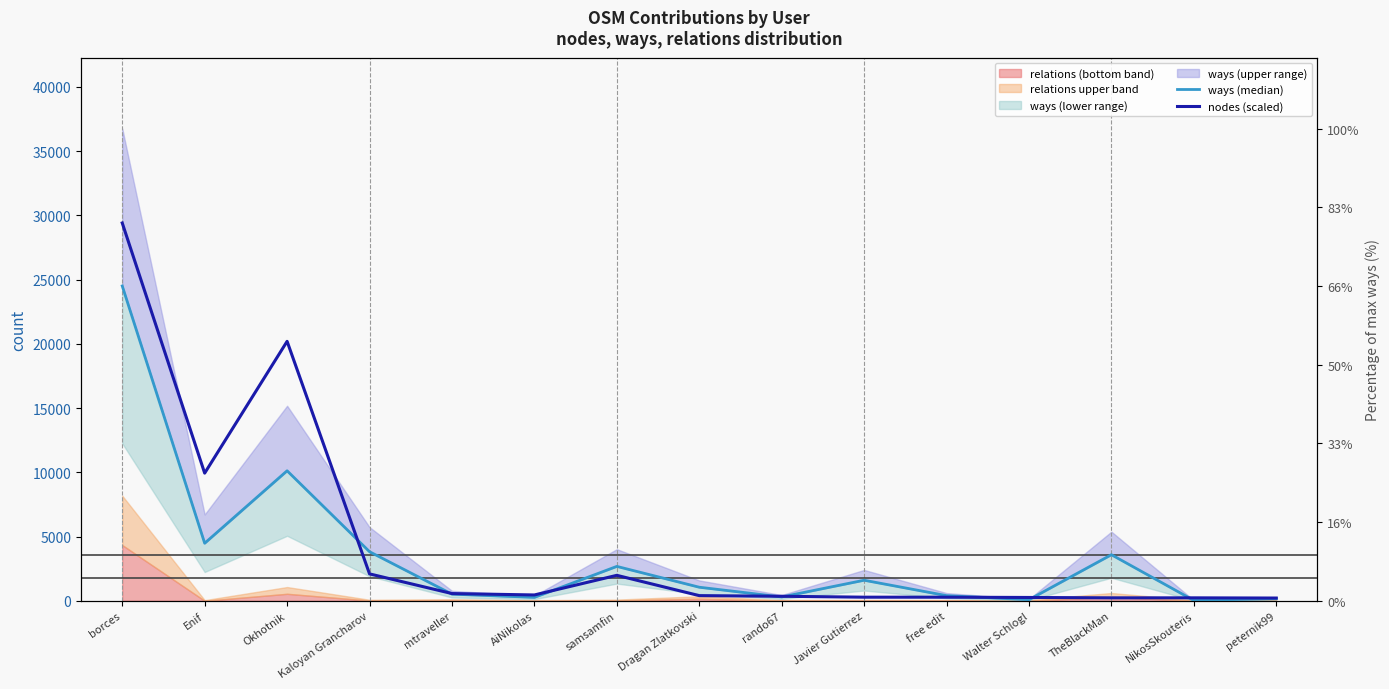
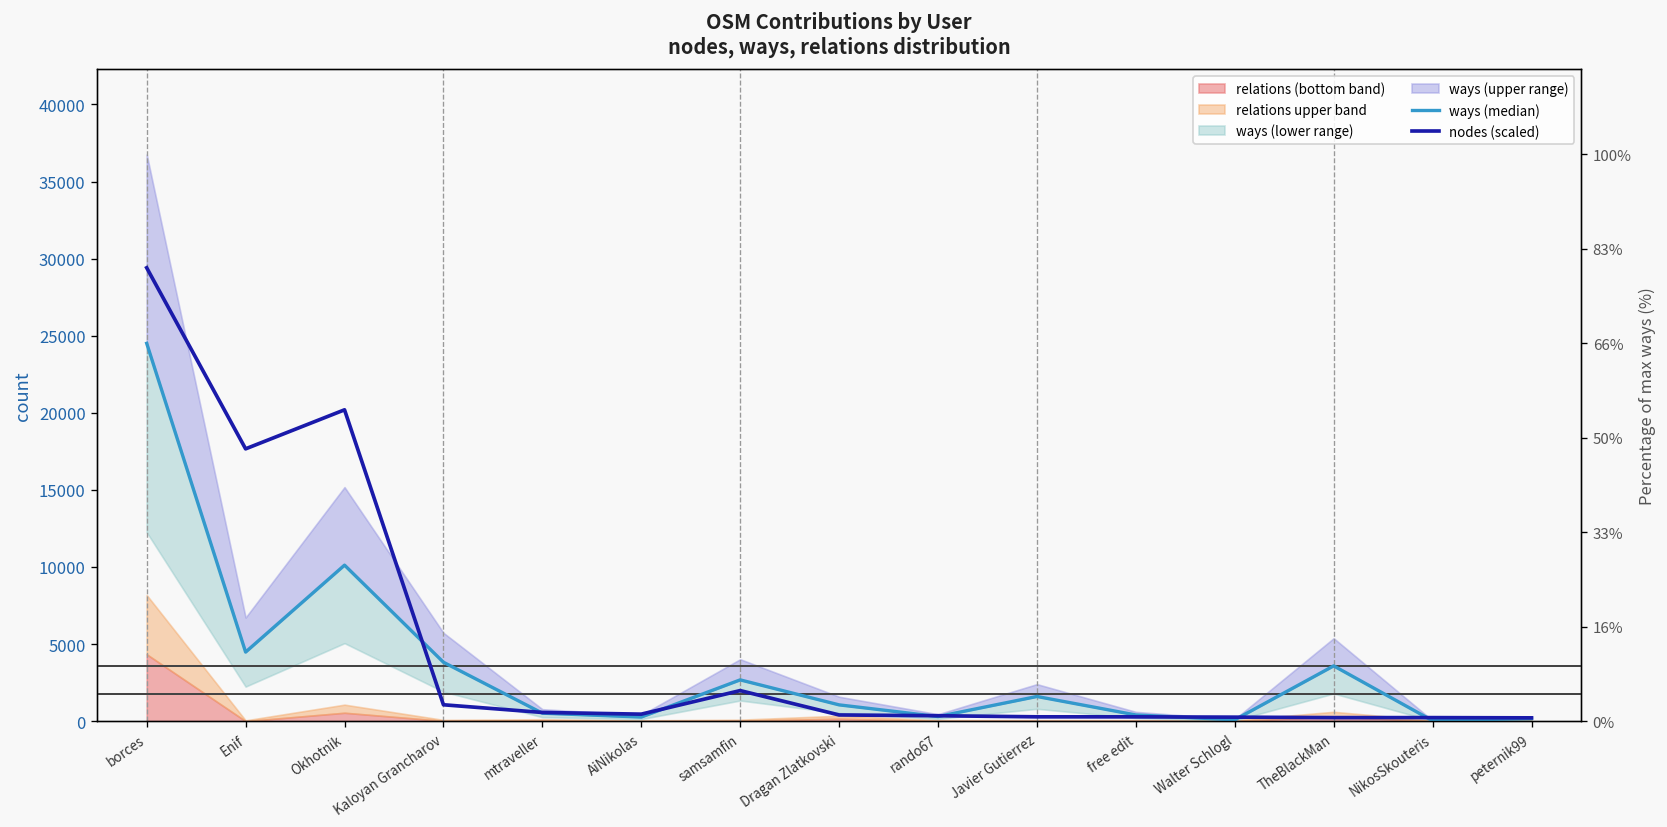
nodes (scaled), Enif: 9900 -> 17700
nodes (scaled), Kaloyan Grancharov: 2100 -> 1100
